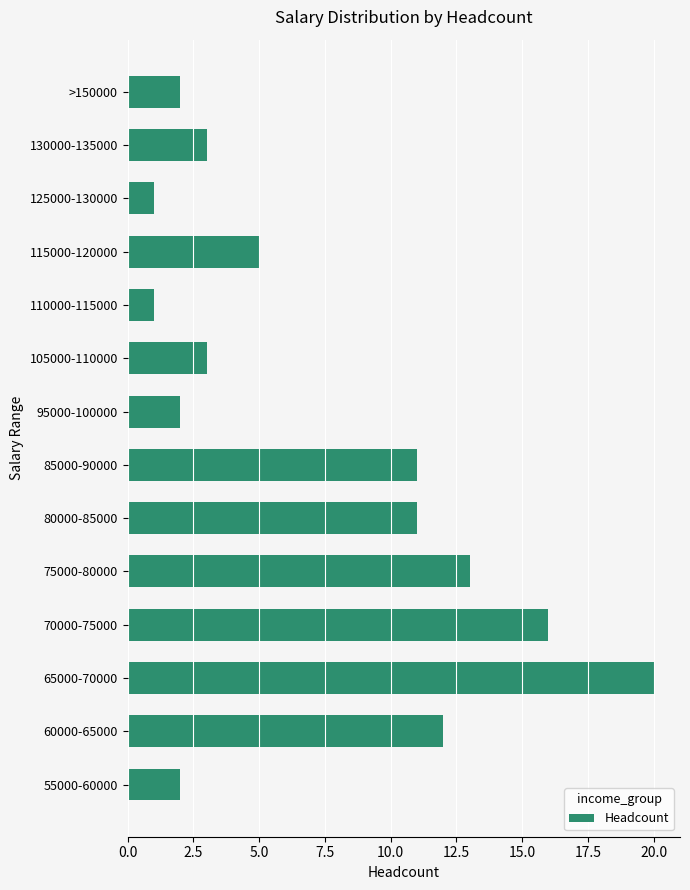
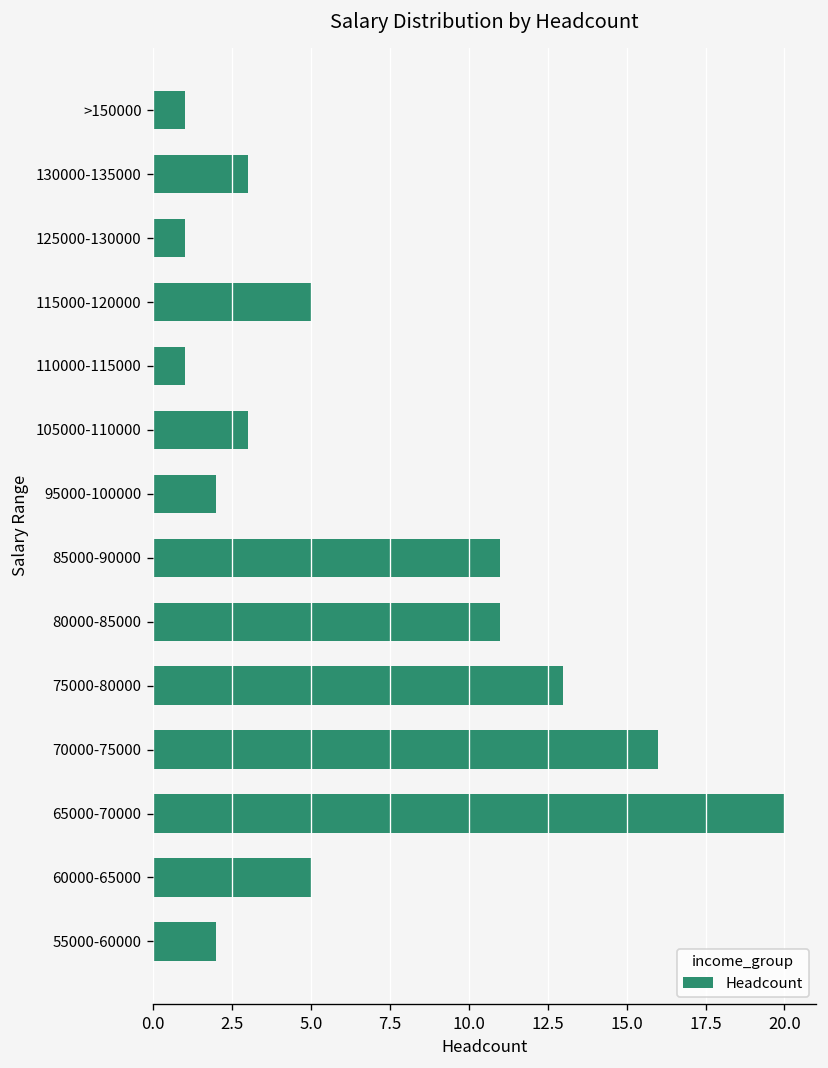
>150000: 2 -> 1
60000-65000: 12 -> 5
